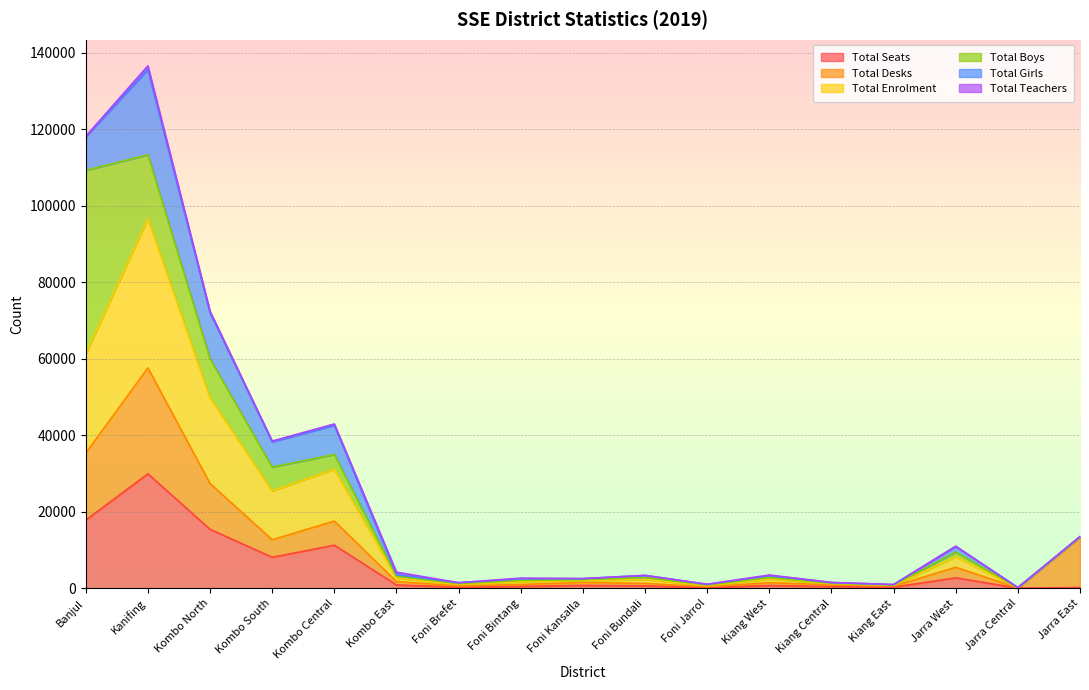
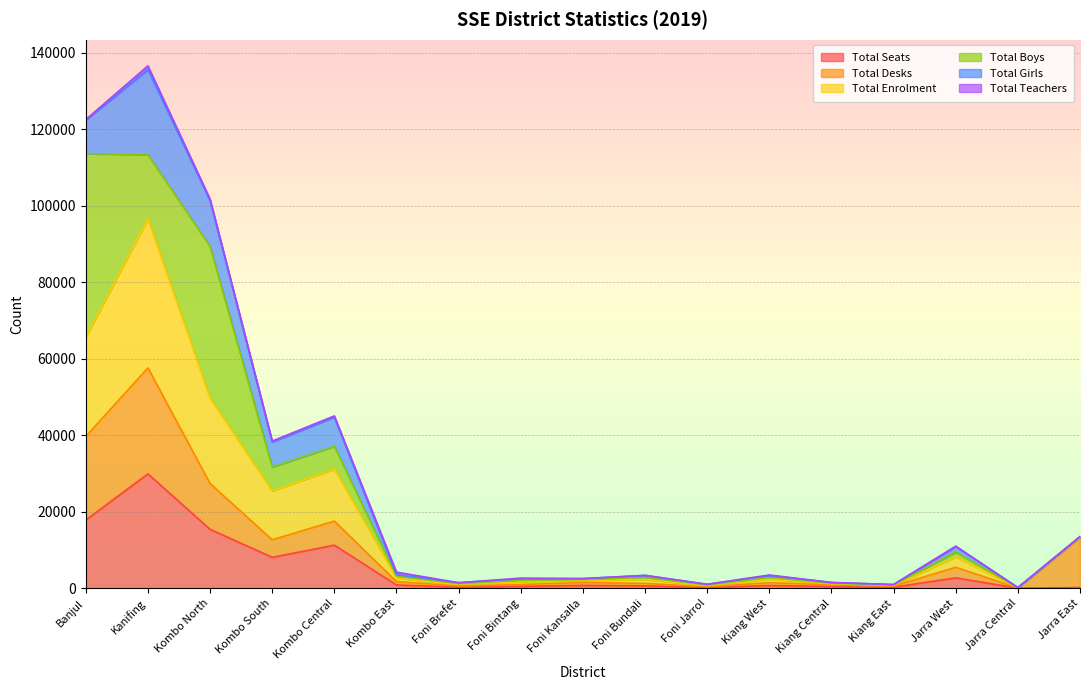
Total Desks, Banjul: 18000 -> 22000
Total Boys, Kombo North: 10000 -> 40000
Total Boys, Kombo Central: 4000 -> 6000
